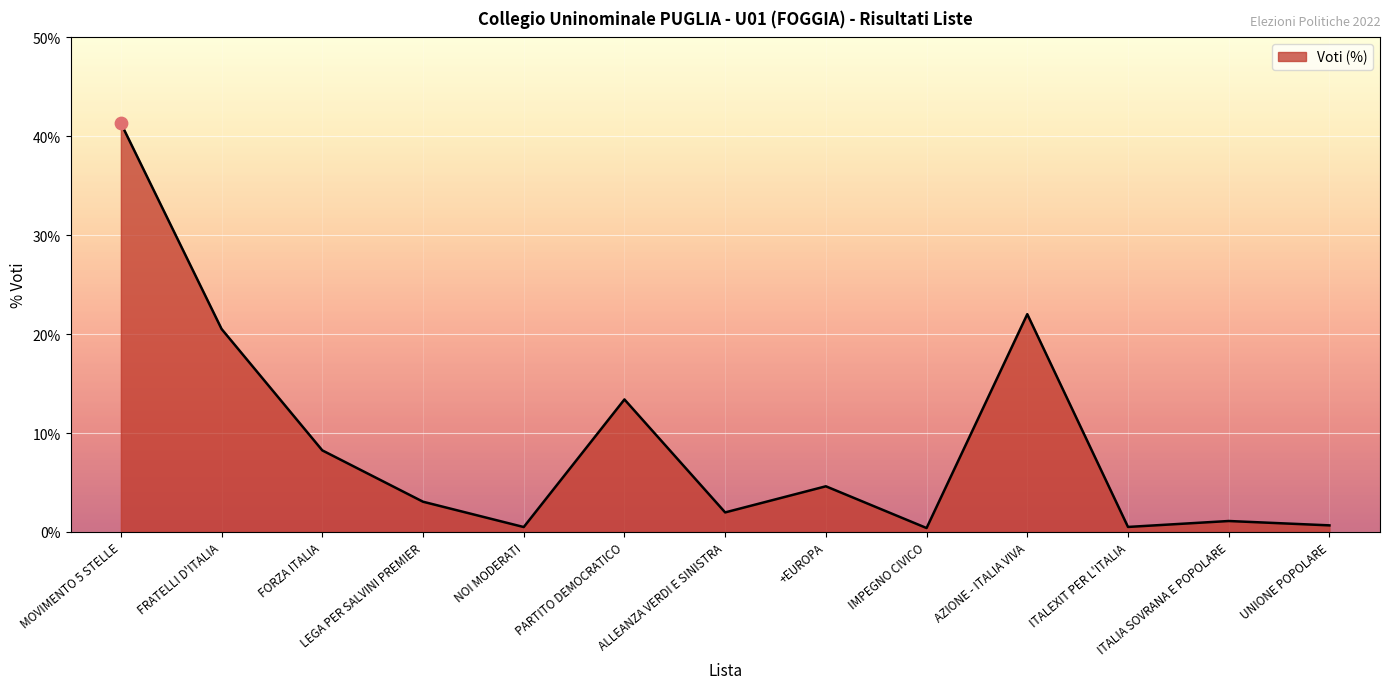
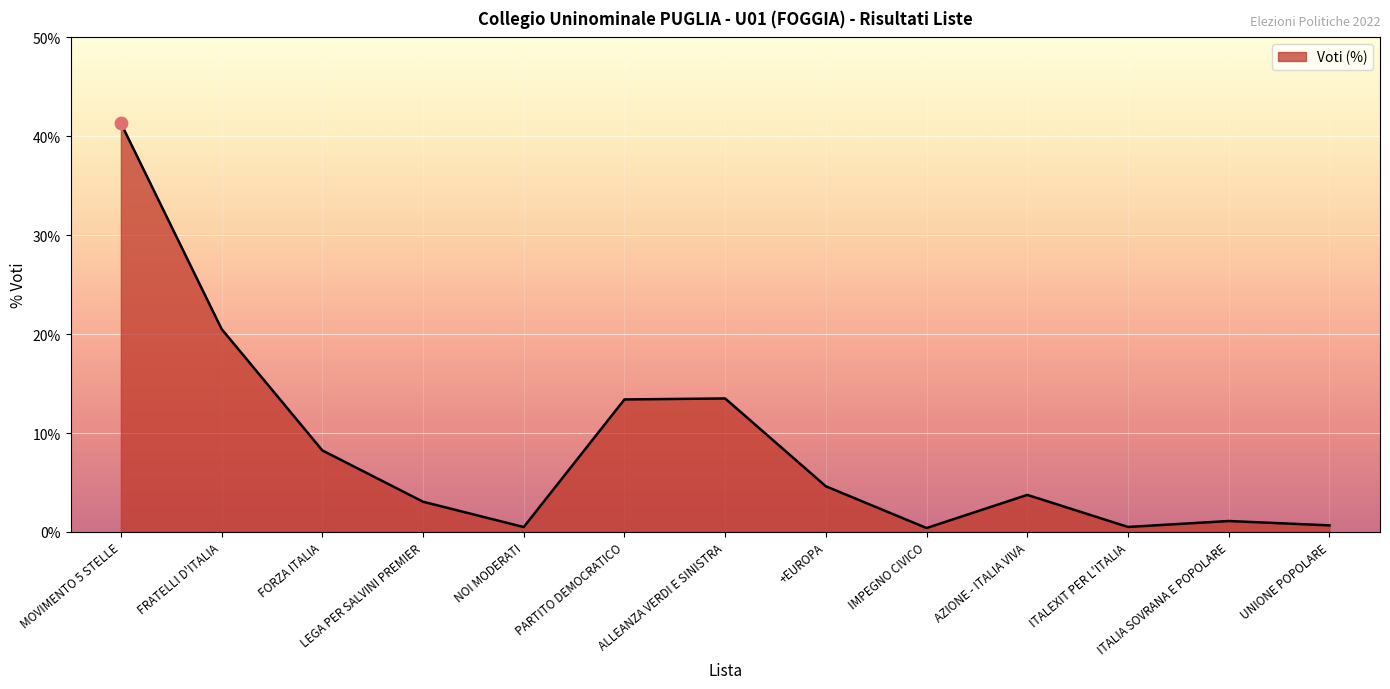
Voti (%), ALLEANZA VERDI E SINISTRA: 2% -> 14%
Voti (%), AZIONE - ITALIA VIVA: 22% -> 4%
